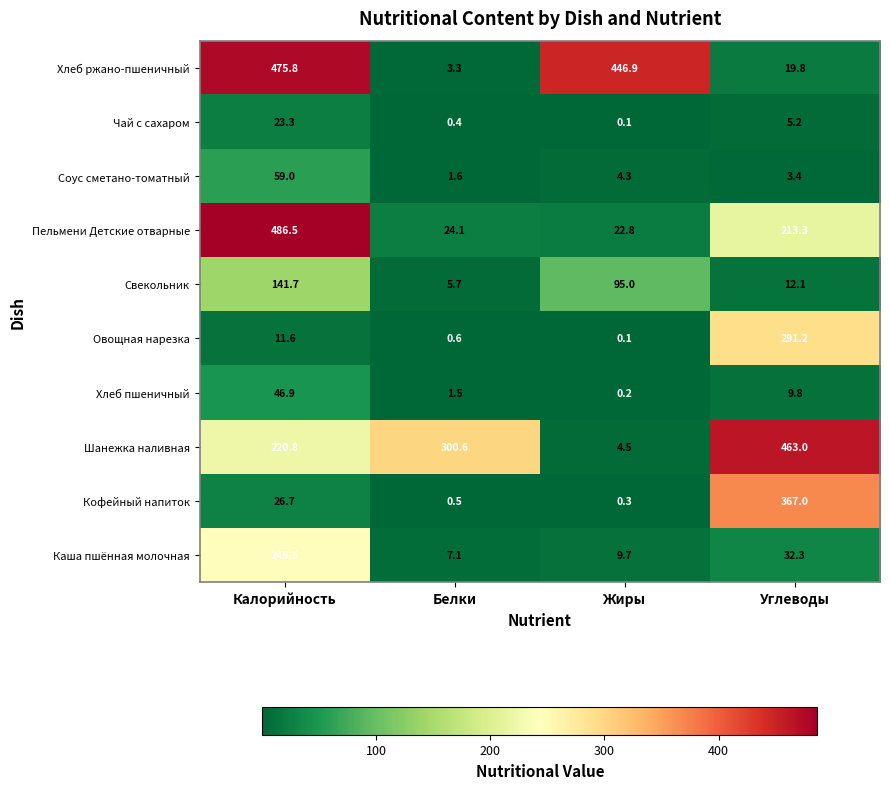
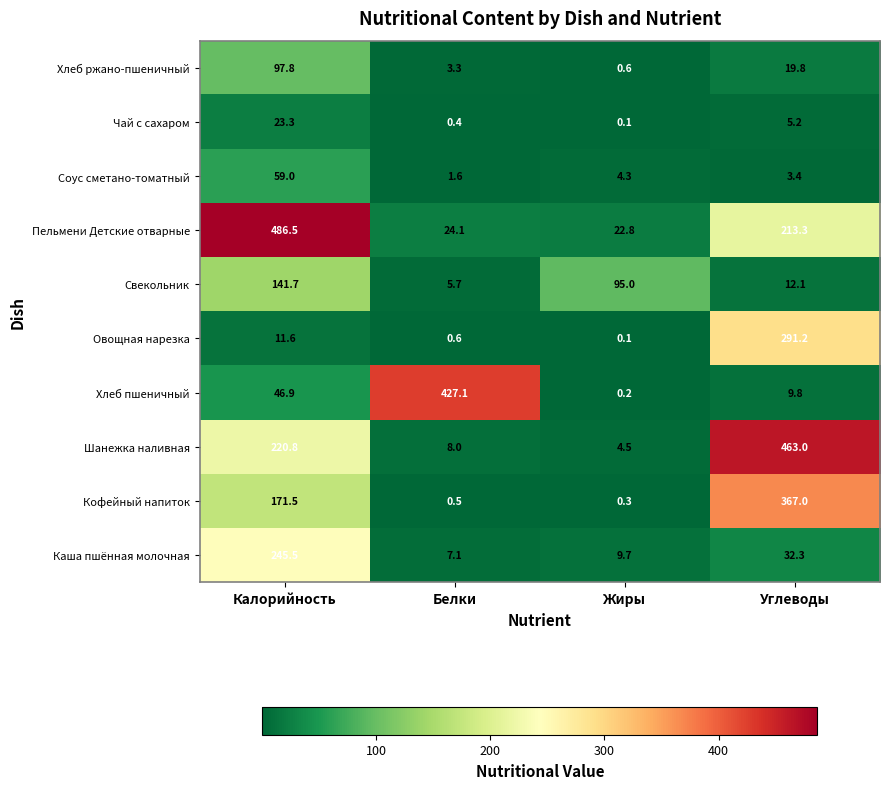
Хлеб ржано-пшеничный, Калорийность: 475.8 -> 97.8
Хлеб ржано-пшеничный, Жиры: 446.9 -> 0.6
Хлеб пшеничный, Белки: 1.5 -> 427.1
Шанежка наливная, Белки: 300.6 -> 8.0
Кофейный напиток, Калорийность: 26.7 -> 171.5
